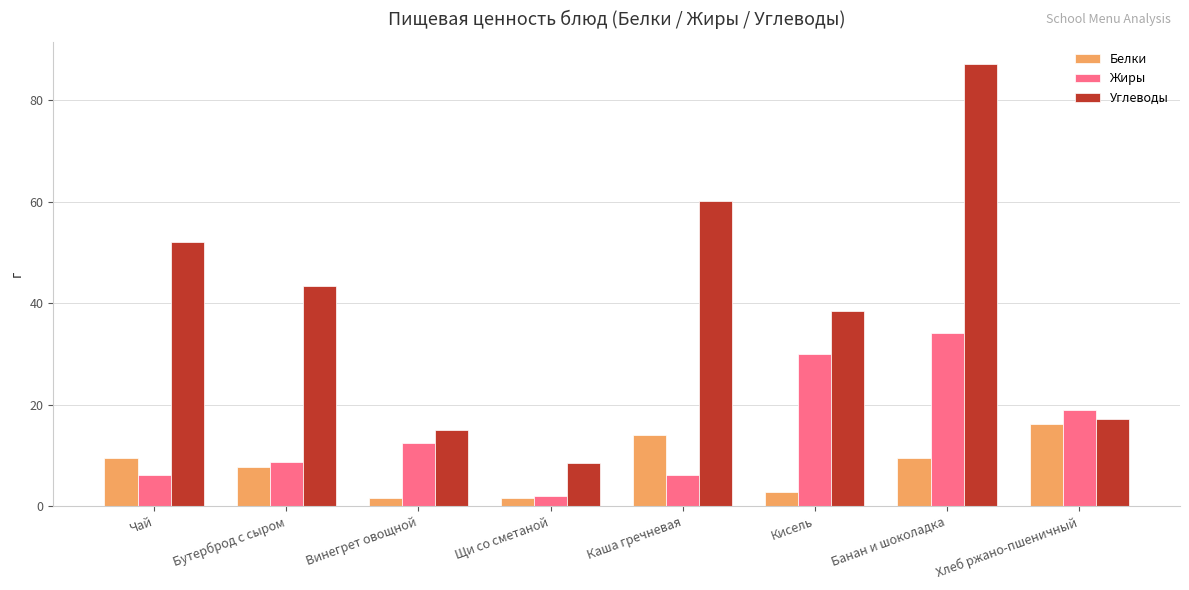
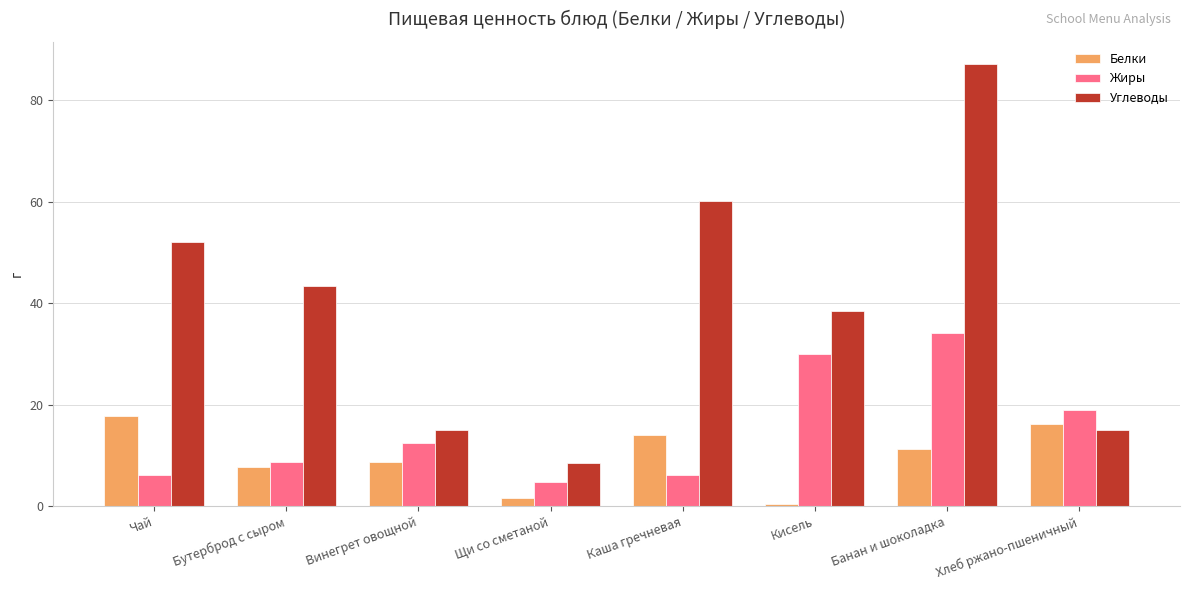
Белки, Чай: 10 -> 18
Белки, Винегрет овощной: 2 -> 9
Жиры, Щи со сметаной: 2 -> 5
Белки, Кисель: 3 -> 0
Белки, Банан и шоколадка: 10 -> 11
Углеводы, Хлеб ржано-пшеничный: 17 -> 15
